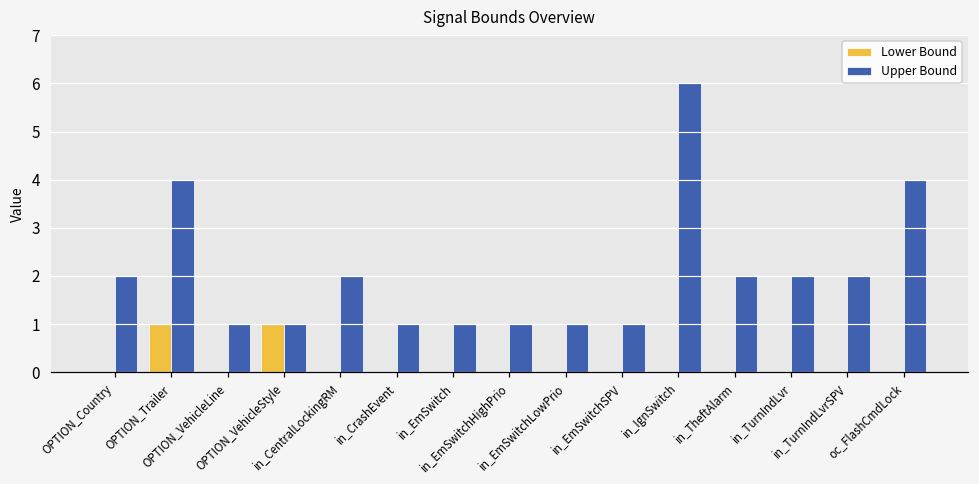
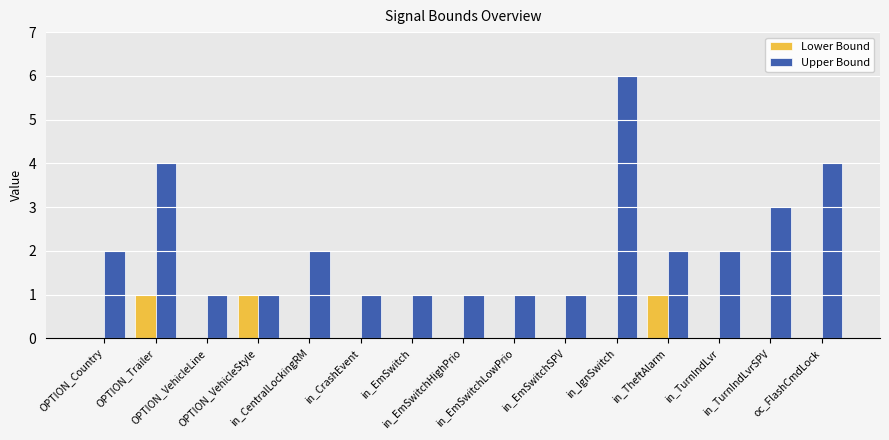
Lower Bound, in_TheftAlarm: 0 -> 1
Upper Bound, in_TurnIndLvrSPV: 2 -> 3
